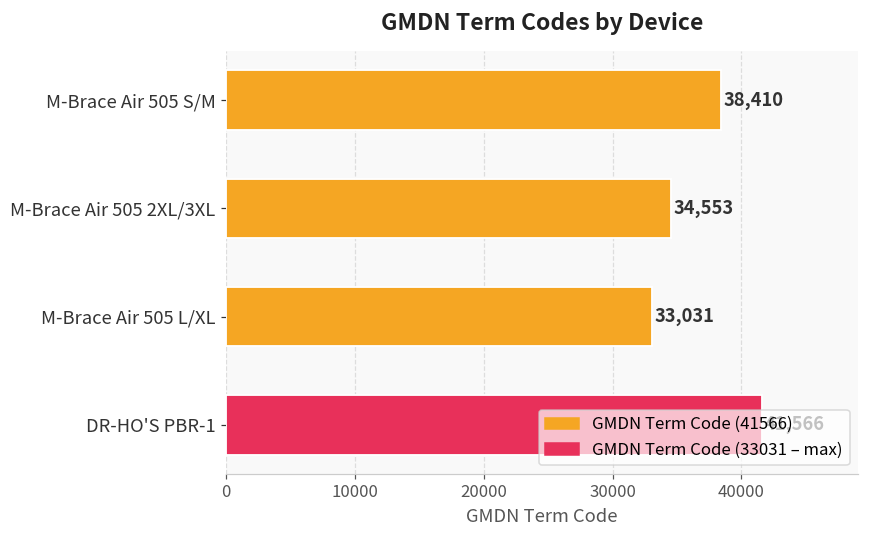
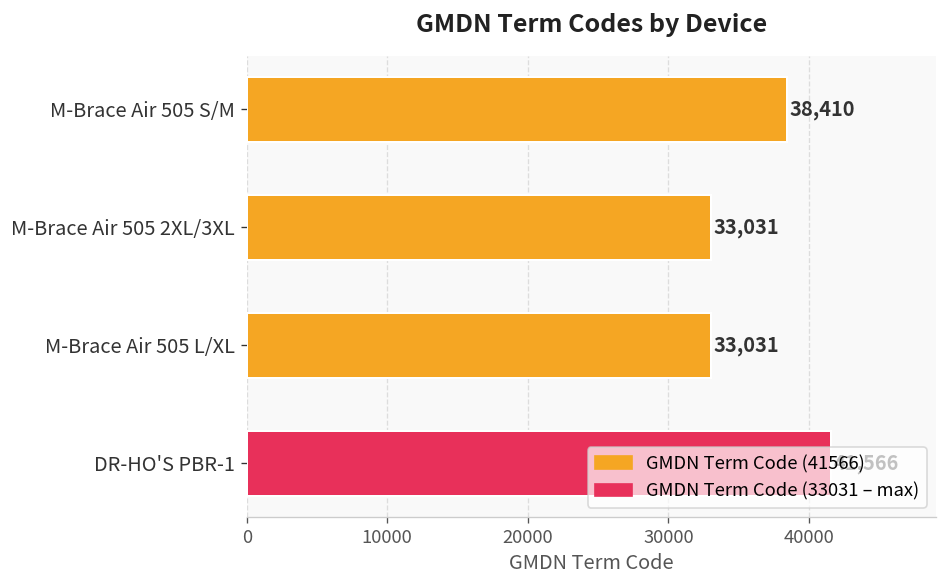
M-Brace Air 505 2XL/3XL: 34,553 -> 33,031
